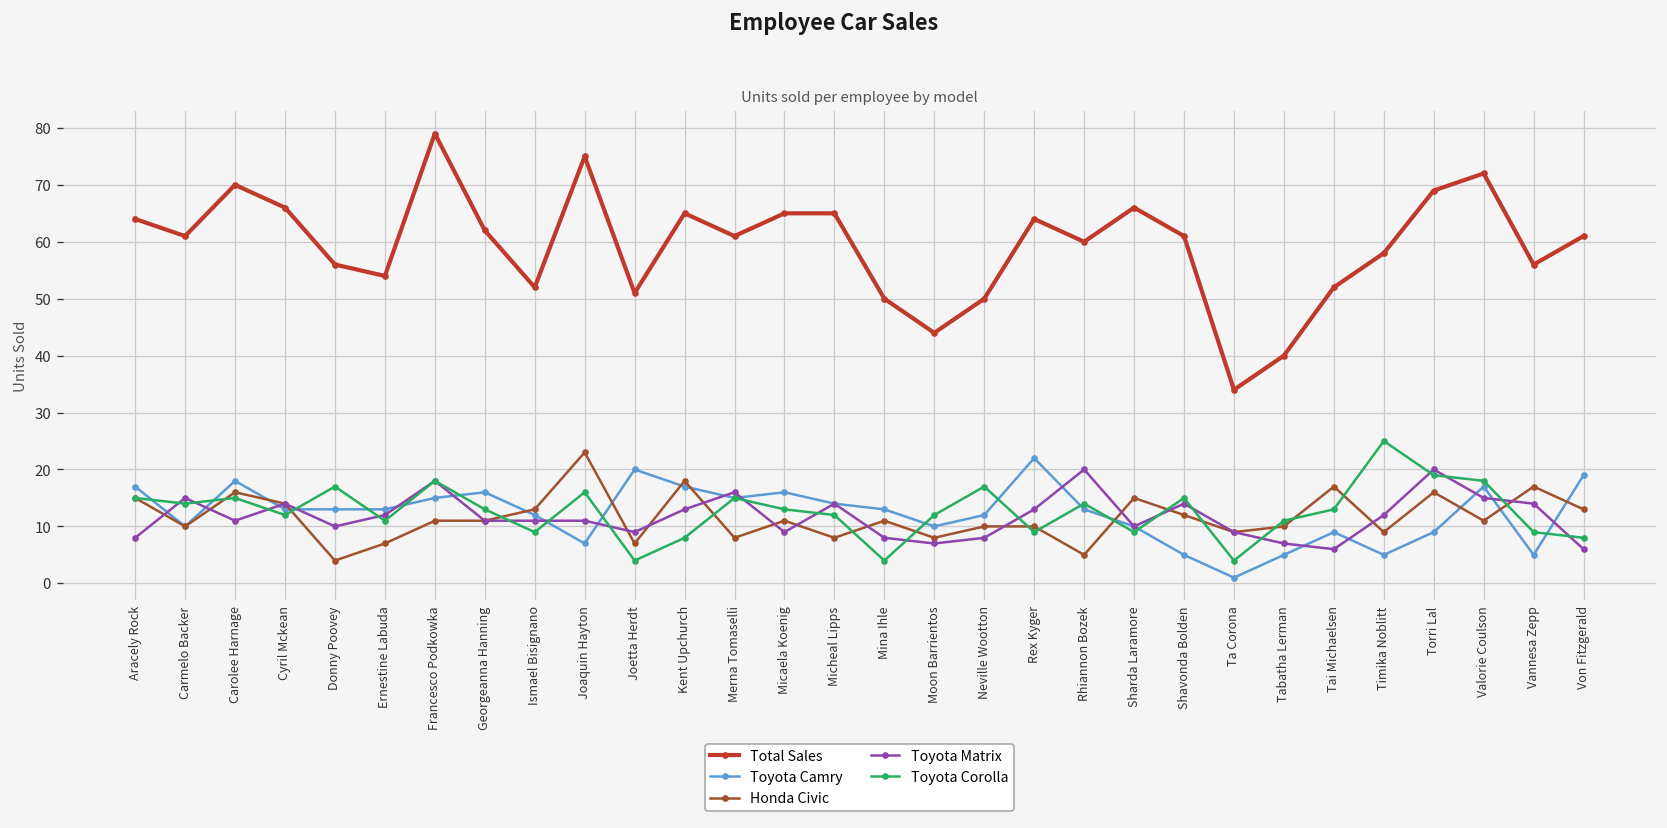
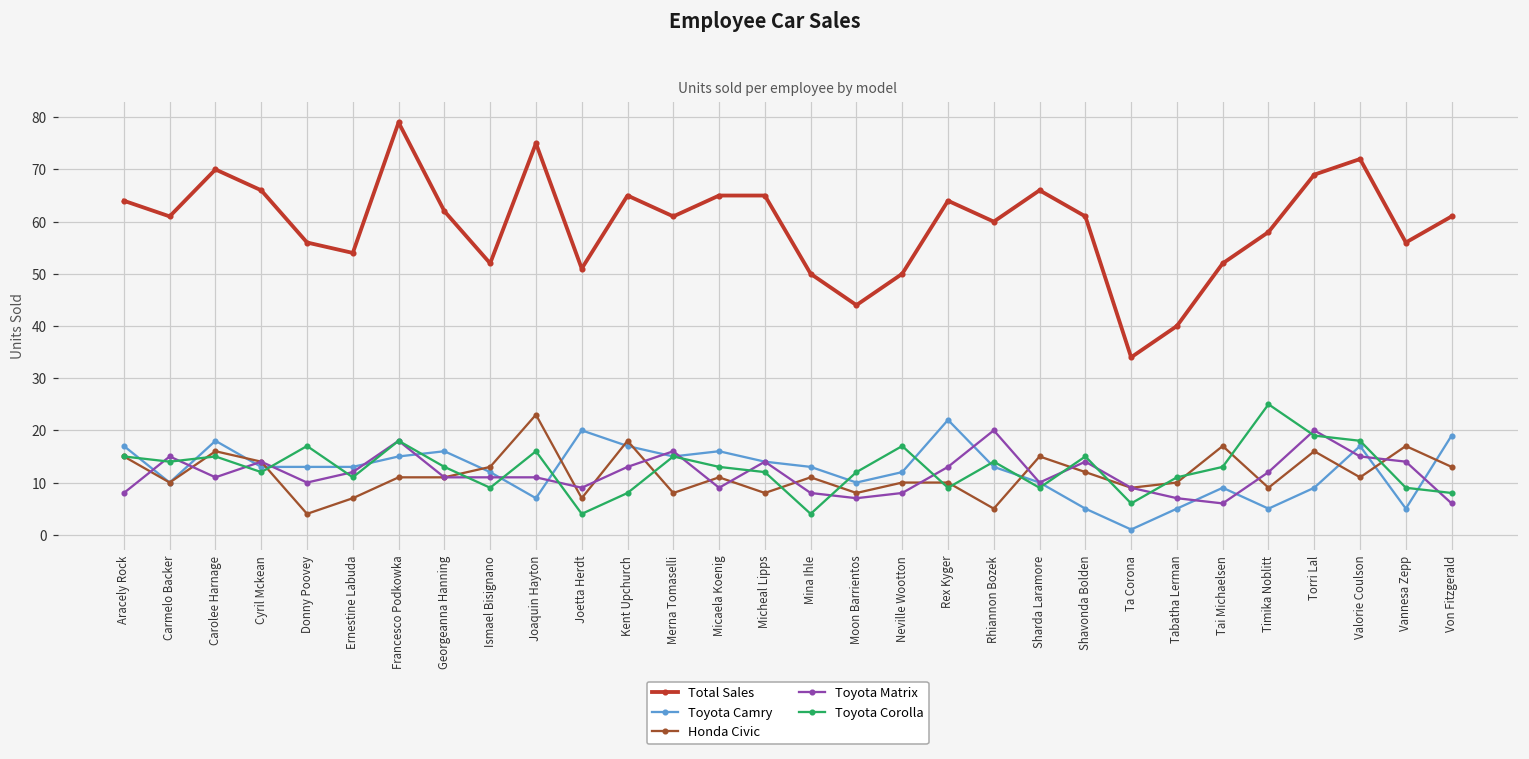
Toyota Corolla, Ta Corona: 4 -> 6
